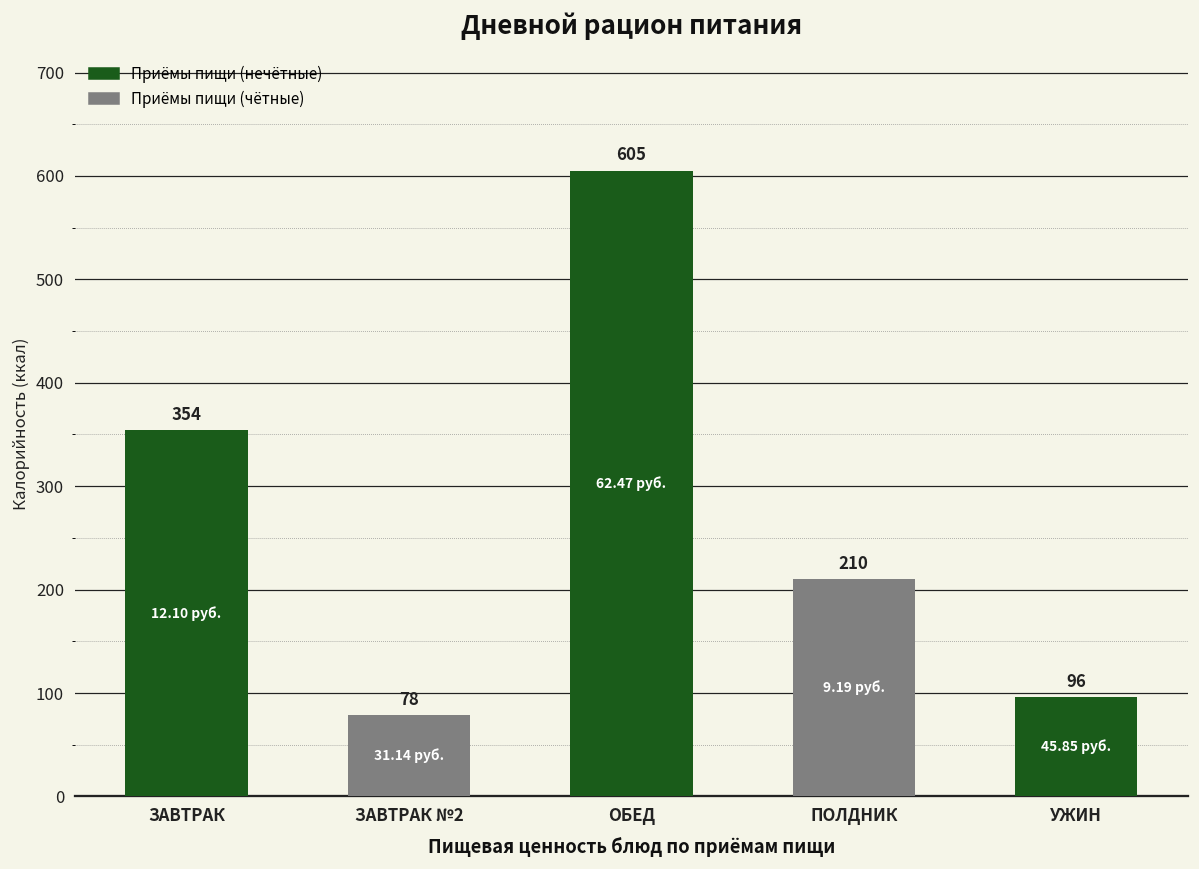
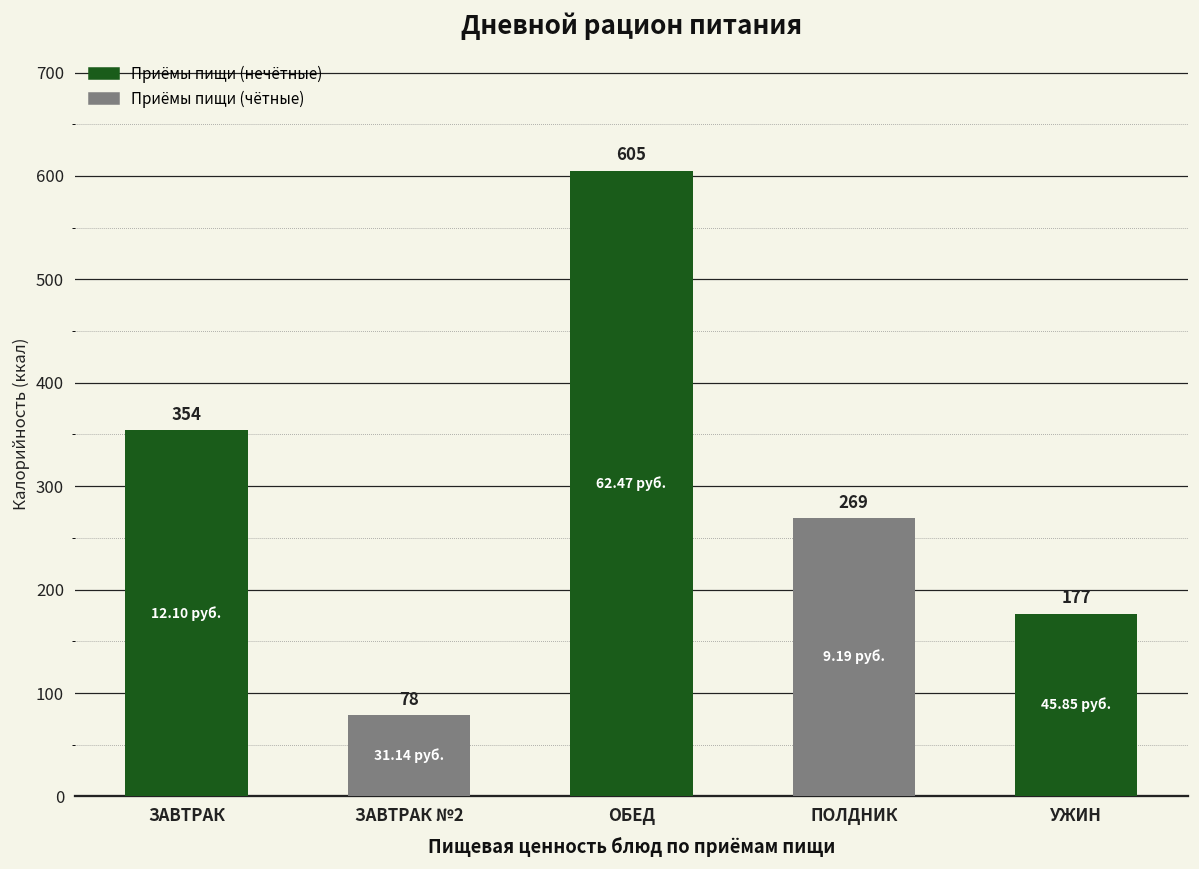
ПОЛДНИК: 210 -> 269
УЖИН: 96 -> 177
